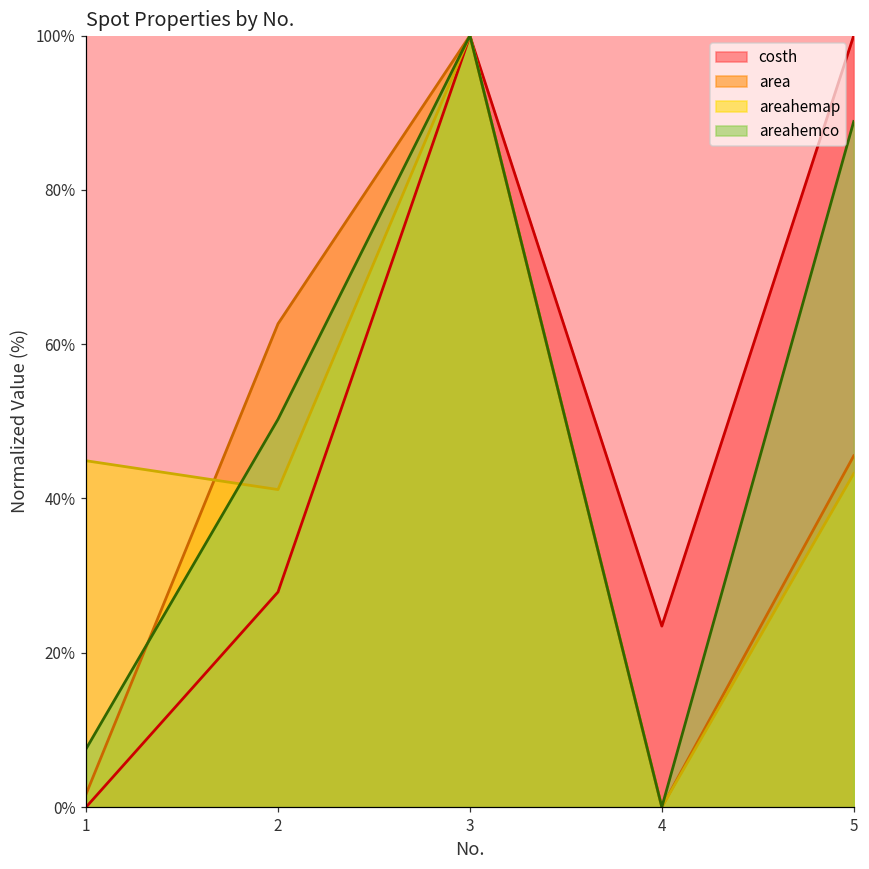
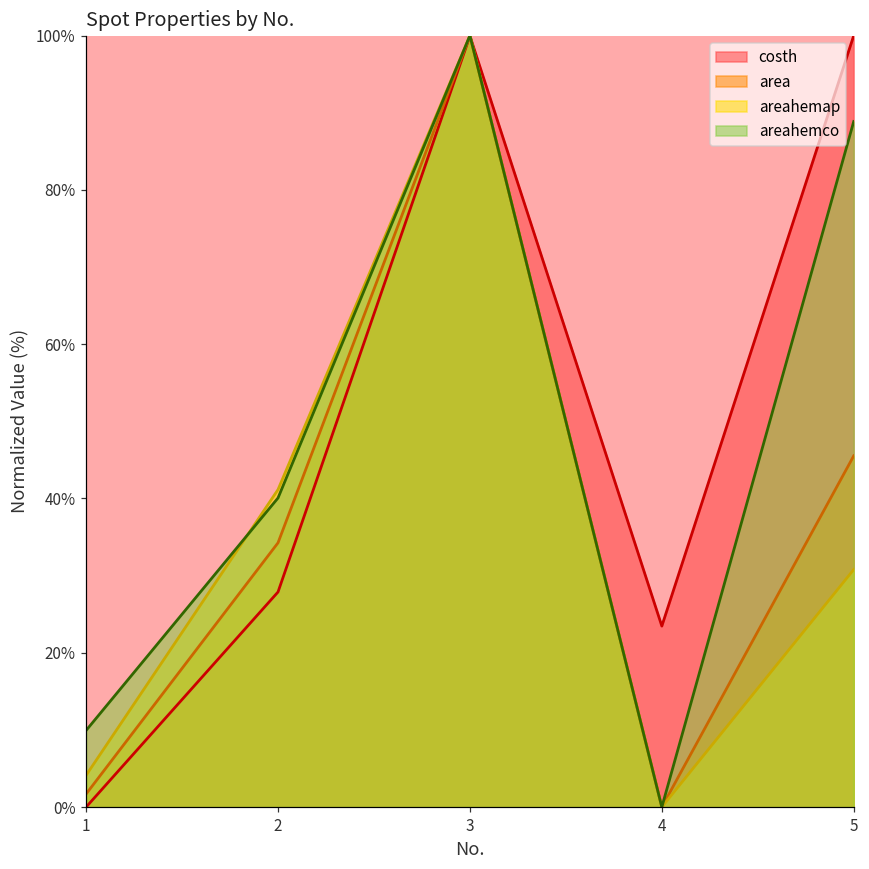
areahemap, 1: 45% -> 4%
areahemco, 1: 8% -> 10%
area, 2: 63% -> 34%
areahemco, 2: 50% -> 40%
areahemap, 5: 43% -> 31%
